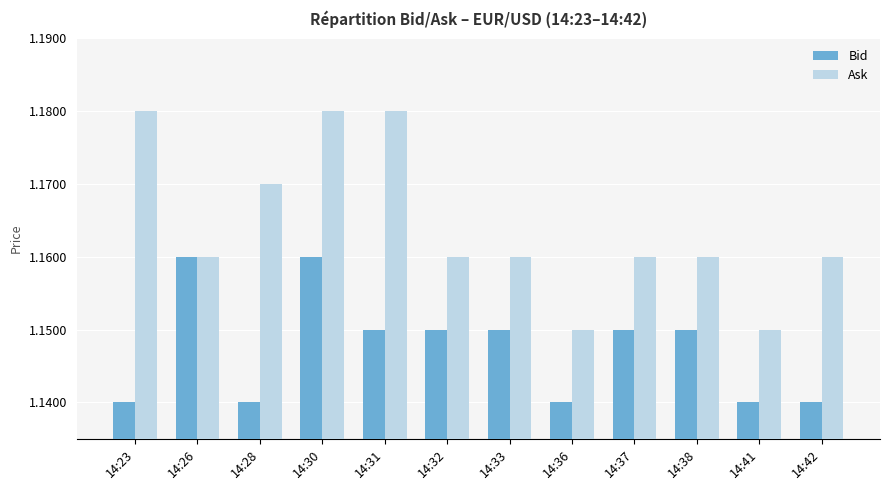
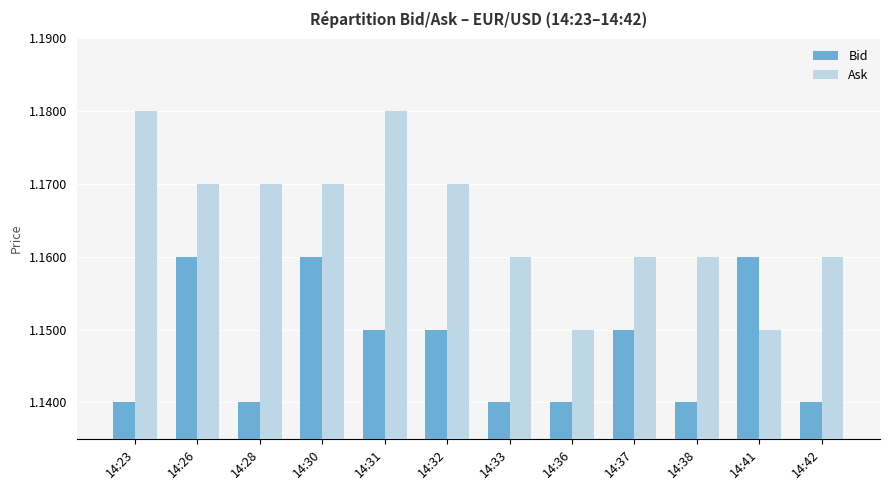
Ask, 14:26: 1.16 -> 1.17
Ask, 14:30: 1.18 -> 1.17
Ask, 14:32: 1.16 -> 1.17
Bid, 14:33: 1.15 -> 1.14
Bid, 14:38: 1.15 -> 1.14
Bid, 14:41: 1.14 -> 1.16
